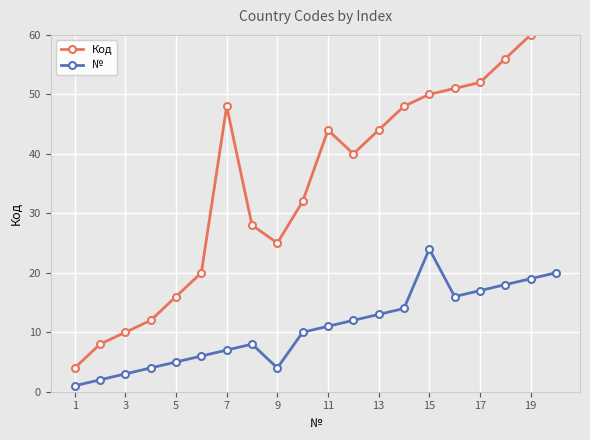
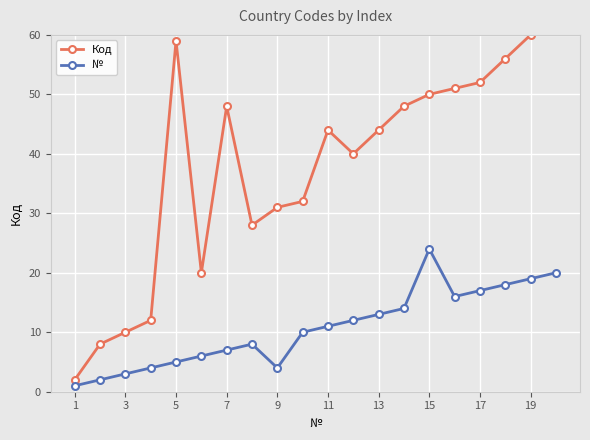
Код, 1: 4 -> 2
Код, 5: 16 -> 59
Код, 9: 25 -> 31
